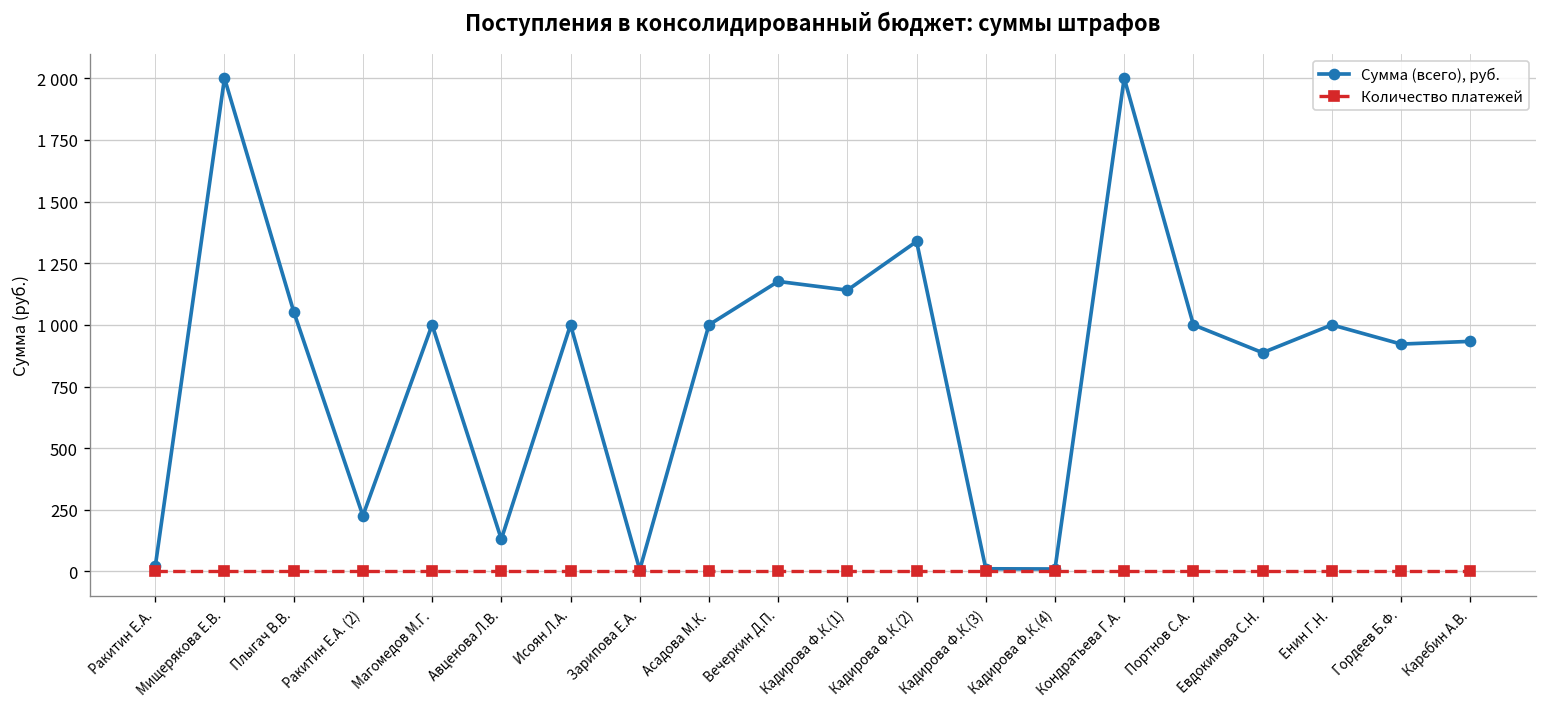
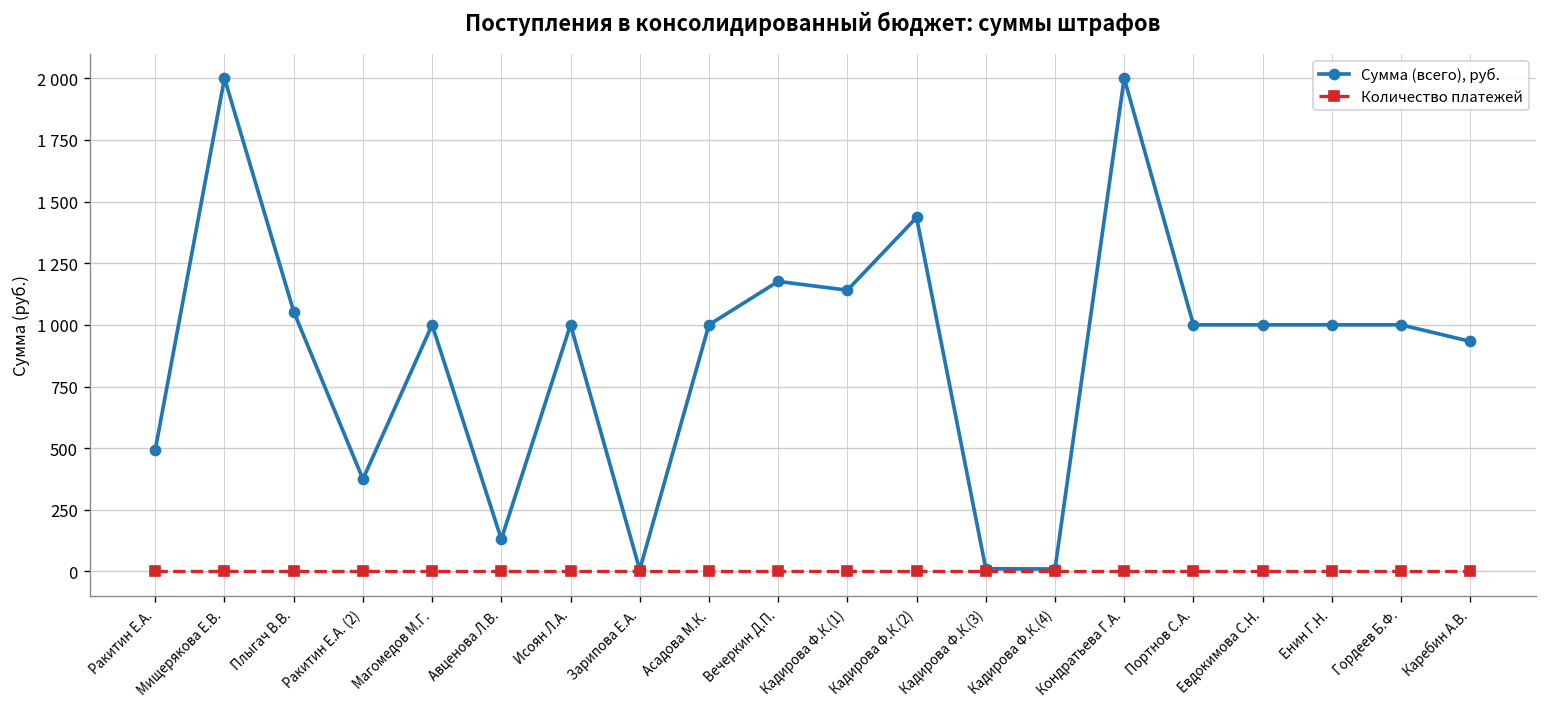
Сумма (всего), руб., Ракитин Е.А.: 20 -> 490
Сумма (всего), руб., Ракитин Е.А. (2): 230 -> 370
Сумма (всего), руб., Кадирова Ф.К.(2): 1340 -> 1440
Сумма (всего), руб., Евдокимова С.Н.: 890 -> 1000
Сумма (всего), руб., Гордеев Б.Ф.: 920 -> 1000
